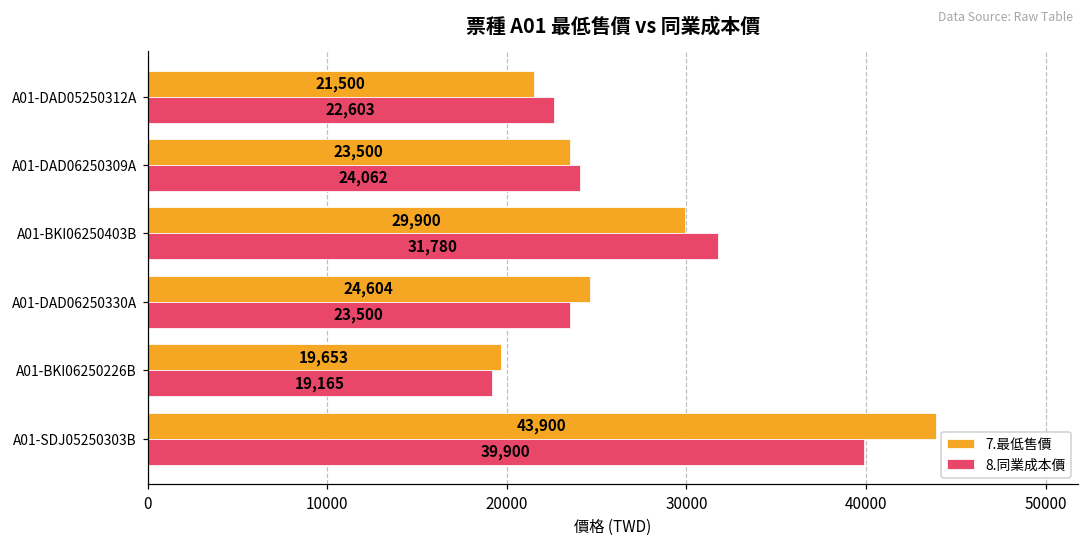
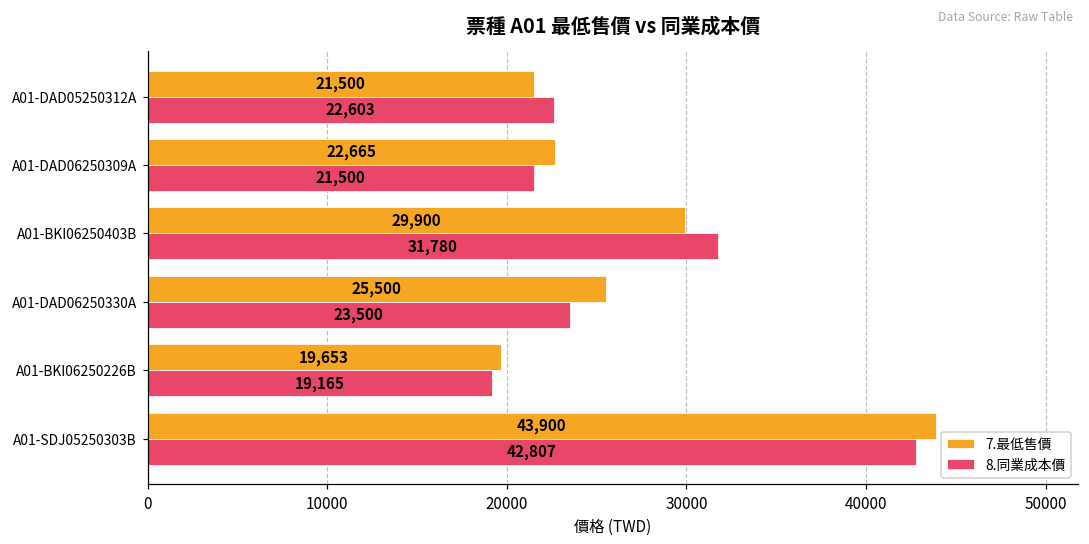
7.最低售價, A01-DAD06250309A: 23,500 -> 22,665
8.同業成本價, A01-DAD06250309A: 24,062 -> 21,500
7.最低售價, A01-DAD06250330A: 24,604 -> 25,500
8.同業成本價, A01-SDJ05250303B: 39,900 -> 42,807
